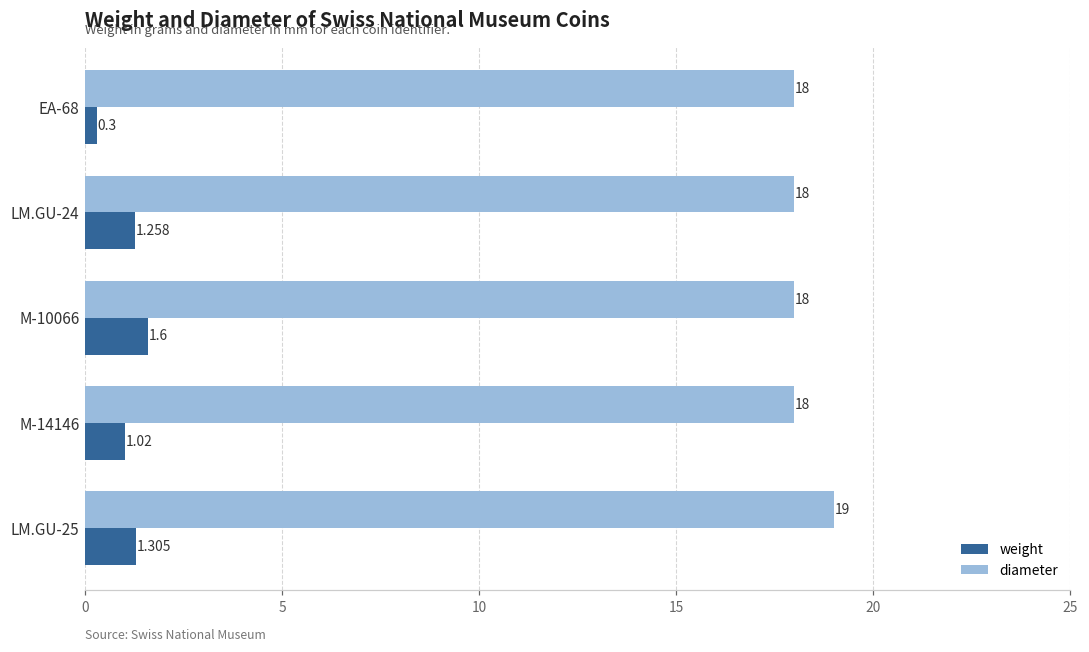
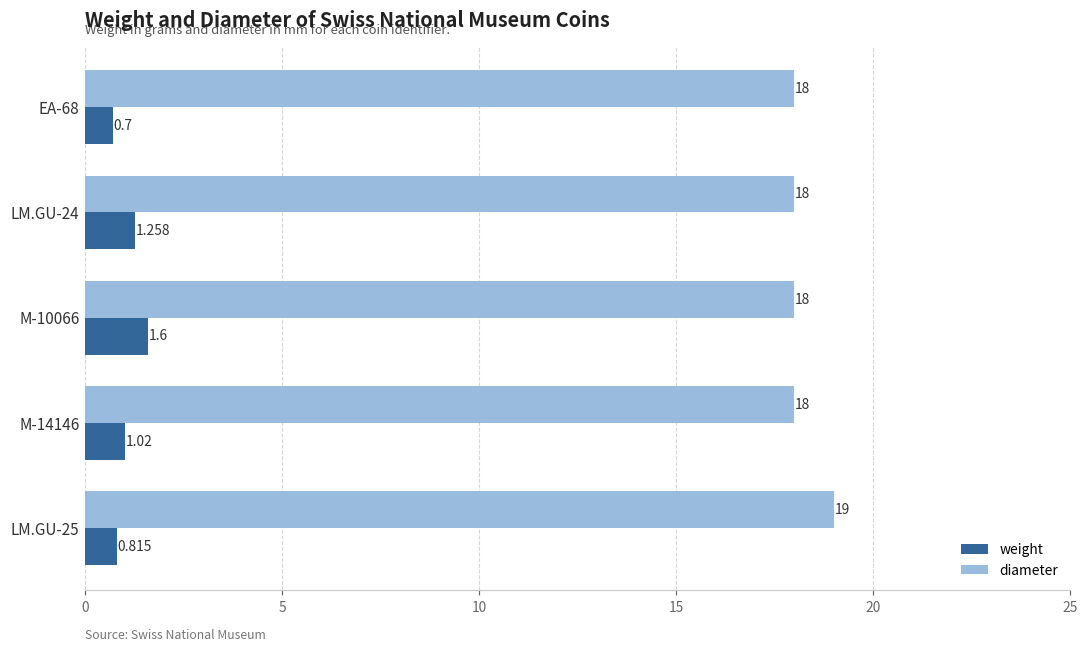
weight, EA-68: 0.3 -> 0.7
weight, LM.GU-25: 1.305 -> 0.815
